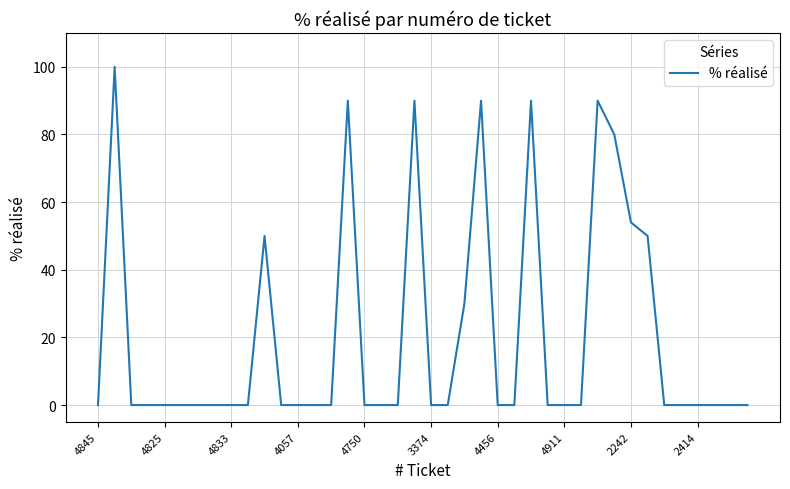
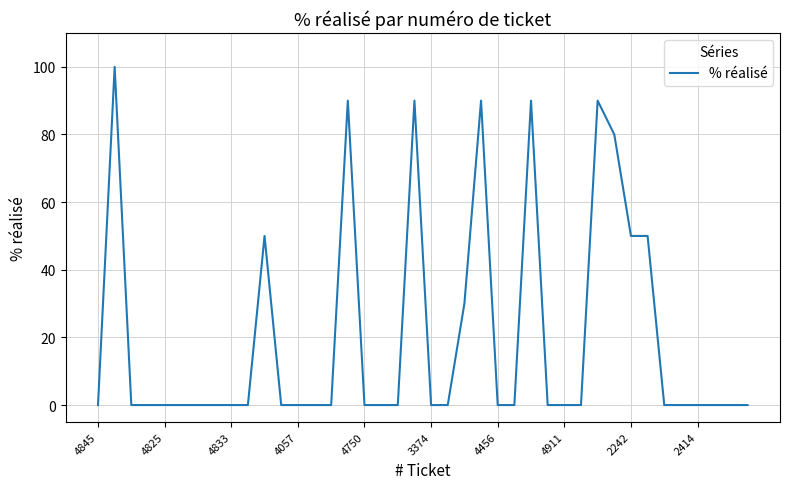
2242: 54 -> 50
